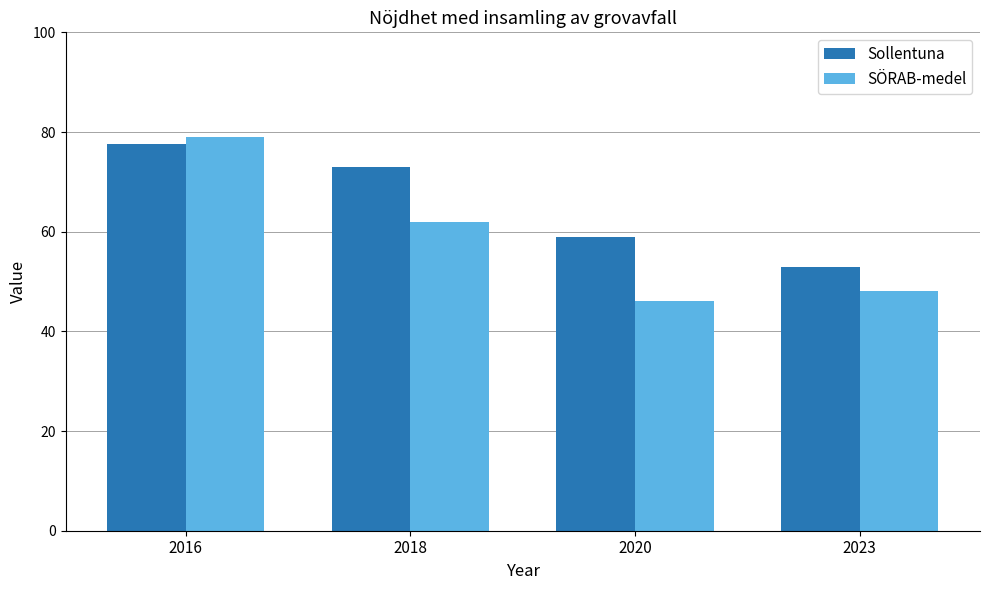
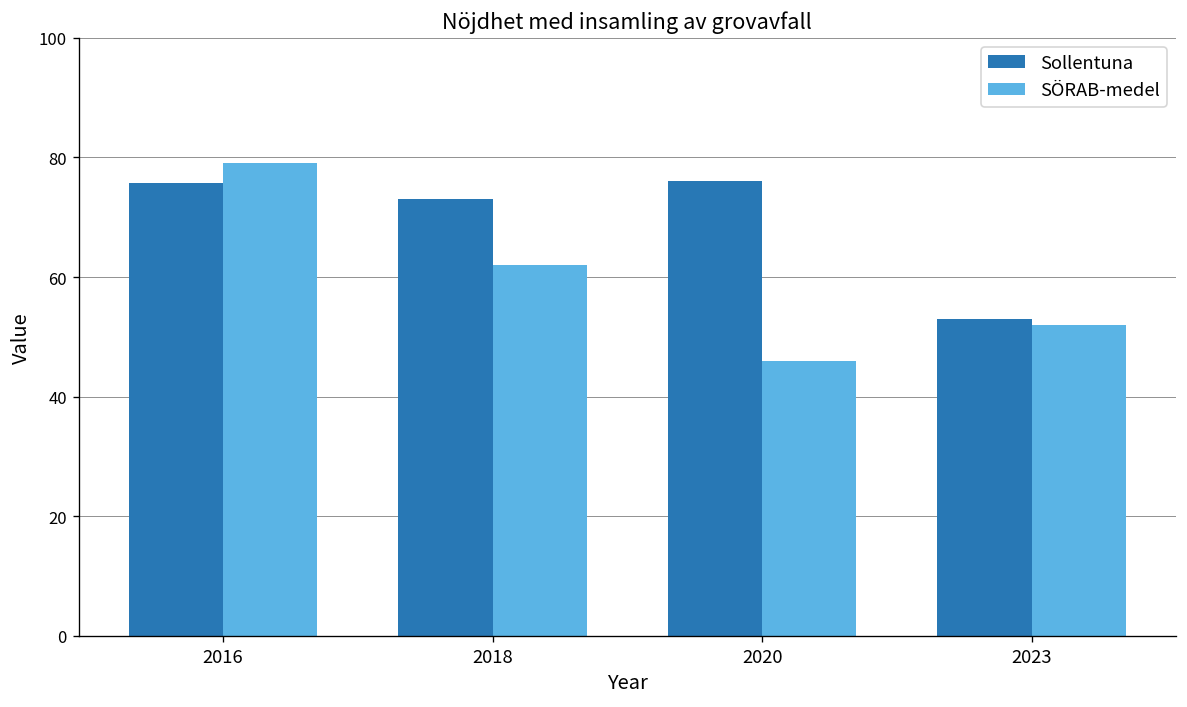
Sollentuna, 2016: 78 -> 76
Sollentuna, 2020: 59 -> 76
SÖRAB-medel, 2023: 48 -> 52
